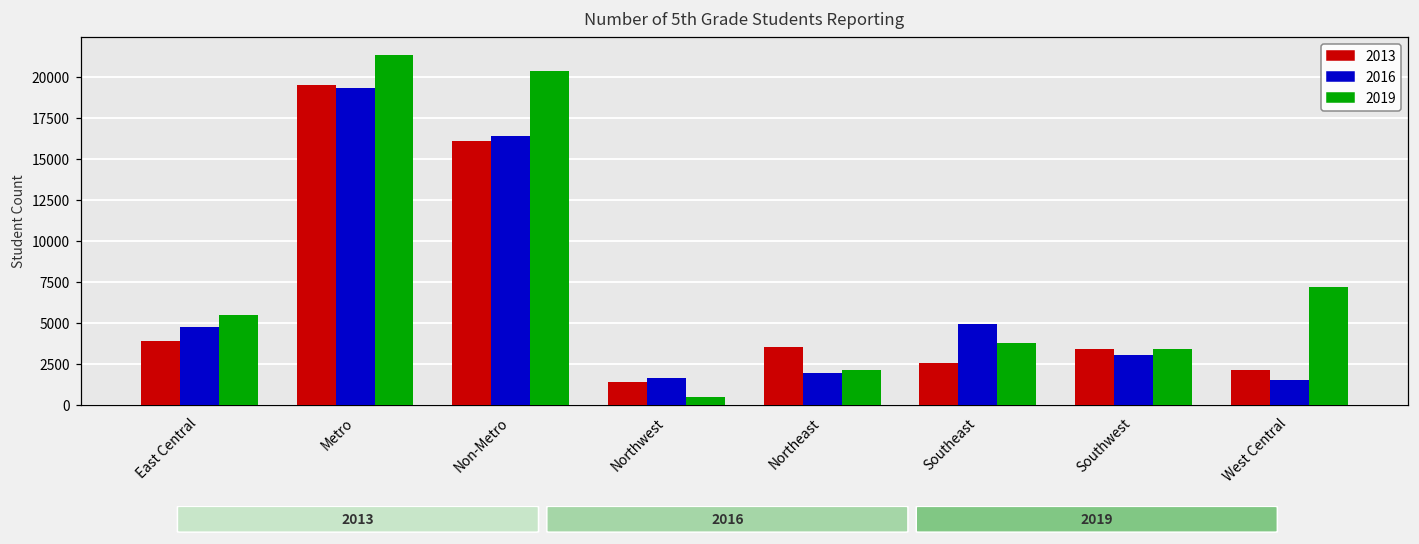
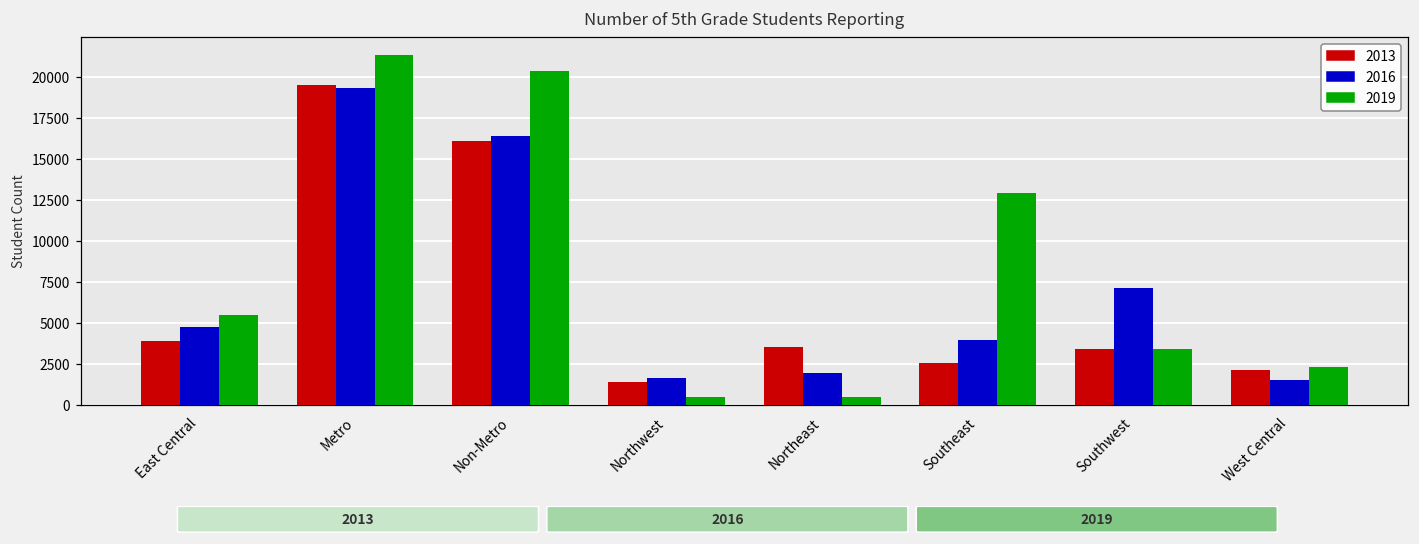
2019, Northeast: 2200 -> 500
2016, Southeast: 5000 -> 4000
2019, Southeast: 3800 -> 13000
2016, Southwest: 3100 -> 7100
2019, West Central: 7200 -> 2400
